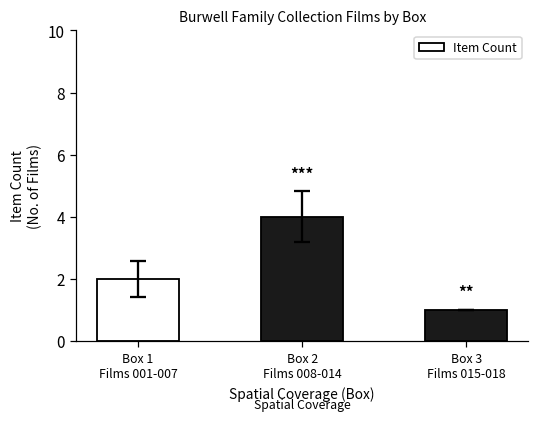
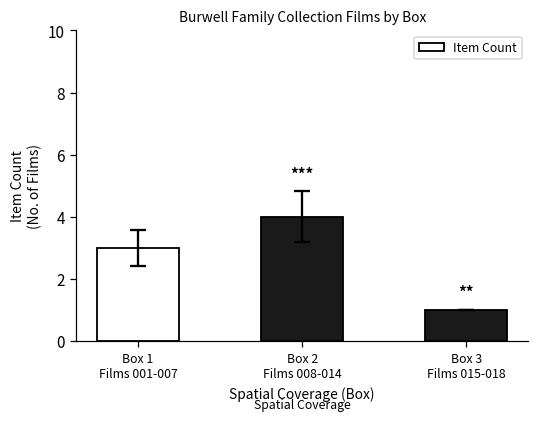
Item Count, Box 1 Films 001-007: 2 -> 3
